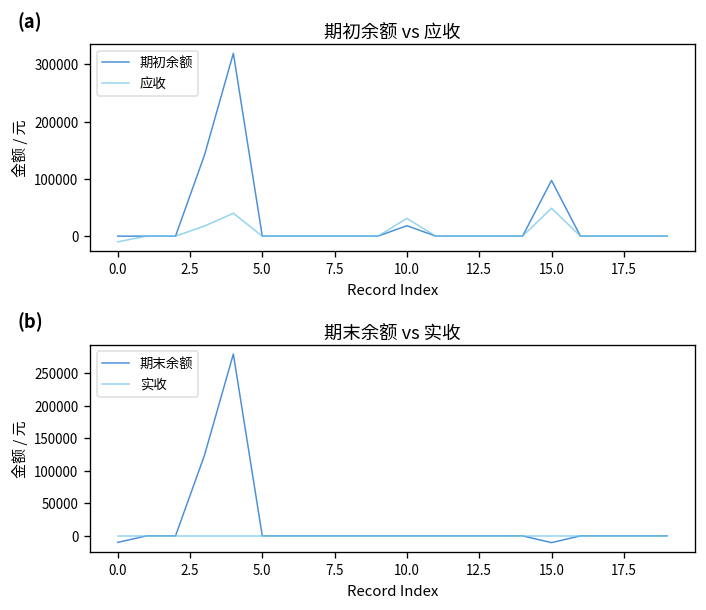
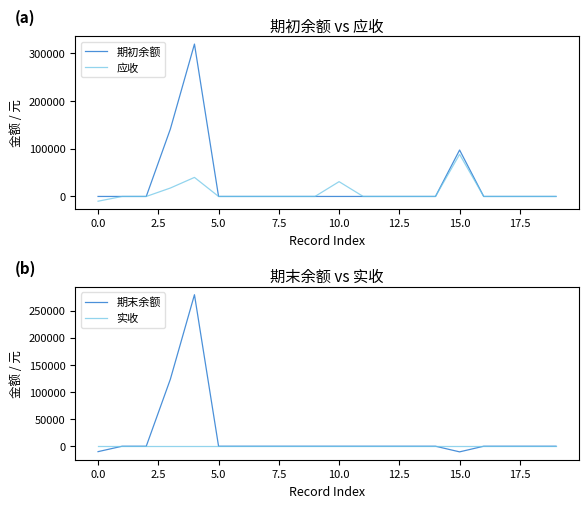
期初余额 vs 应收, 期初余额, 10.0: 20000 -> 0
期初余额 vs 应收, 应收, 15.0: 50000 -> 90000
